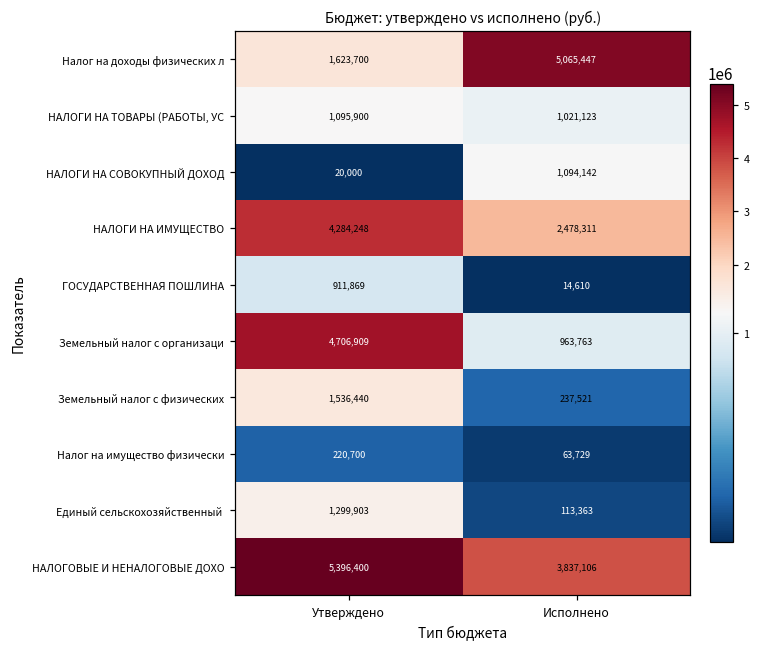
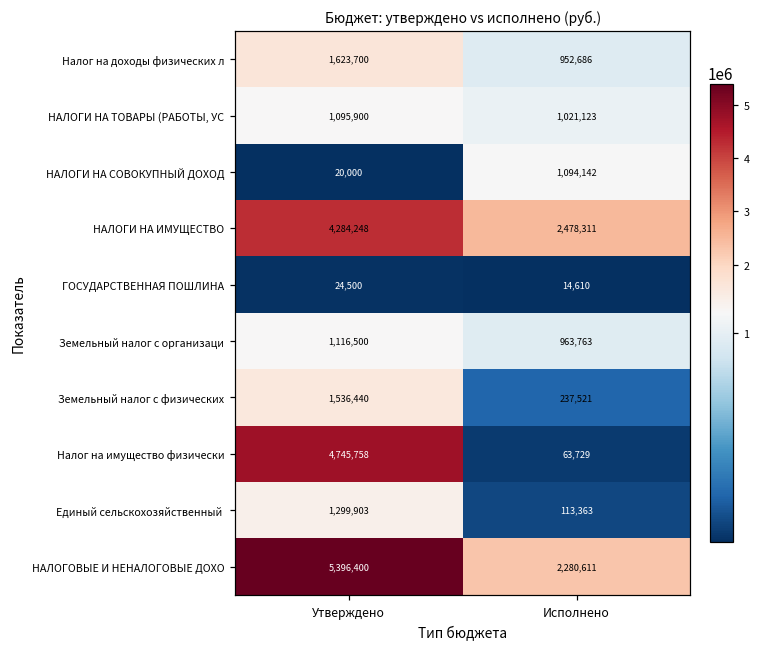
Налог на доходы физических л, Исполнено: 5,065,447 -> 952,686
ГОСУДАРСТВЕННАЯ ПОШЛИНА, Утверждено: 911,869 -> 24,500
Земельный налог с организаци, Утверждено: 4,706,909 -> 1,116,500
Налог на имущество физически, Утверждено: 220,700 -> 4,745,758
НАЛОГОВЫЕ И НЕНАЛОГОВЫЕ ДОХО, Исполнено: 3,837,106 -> 2,280,611
